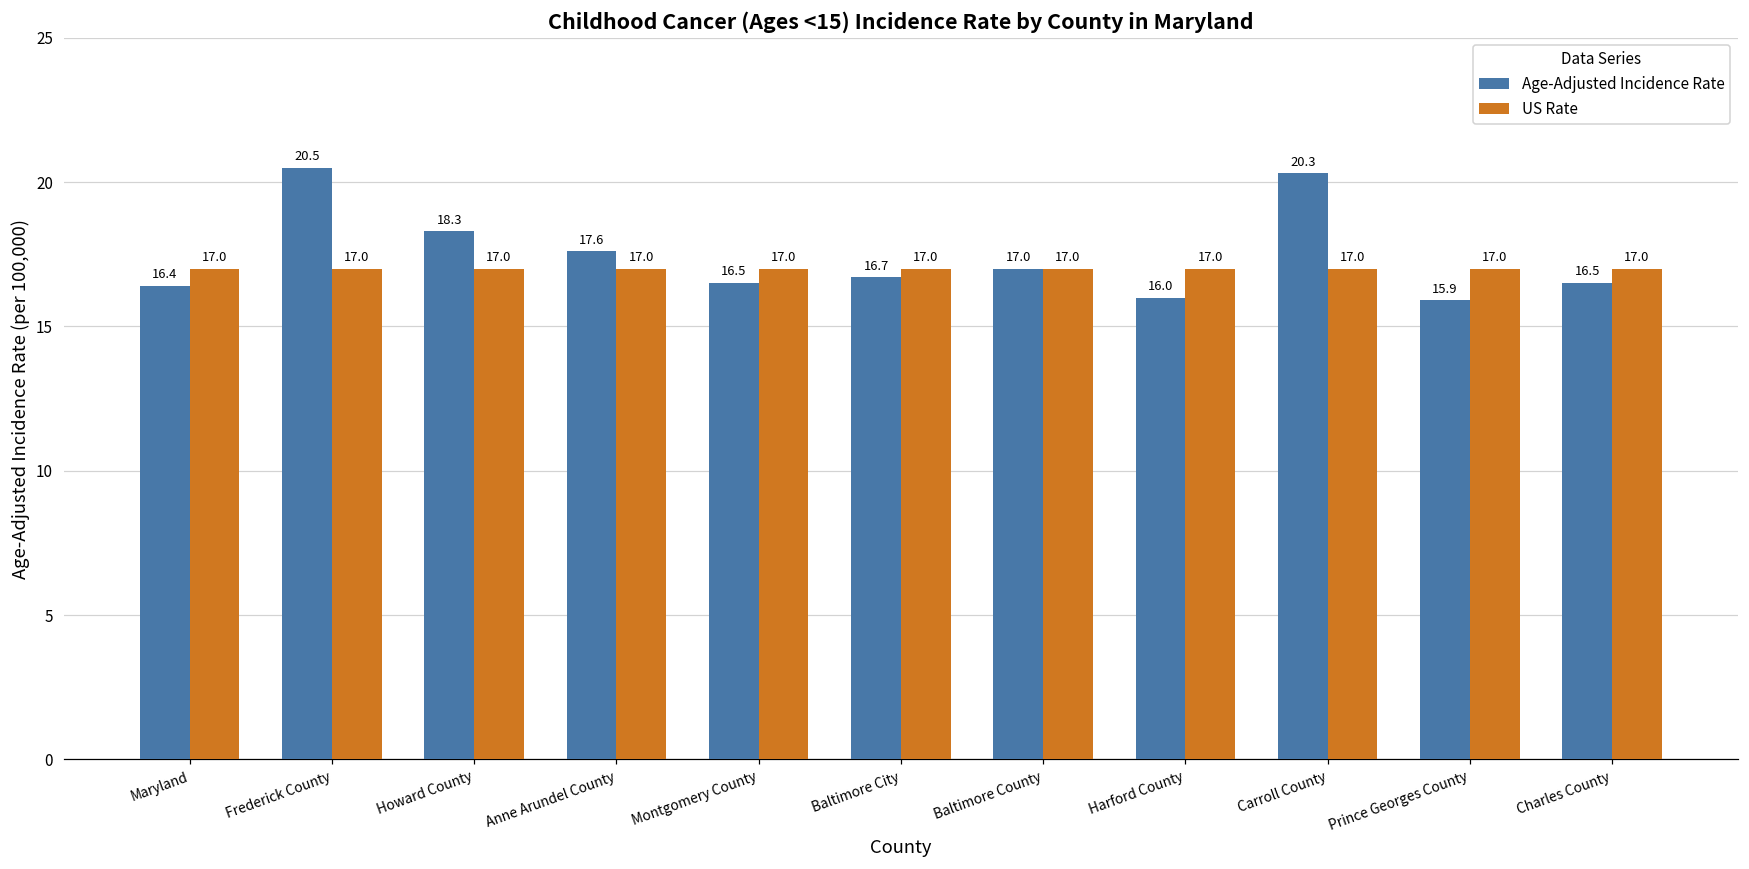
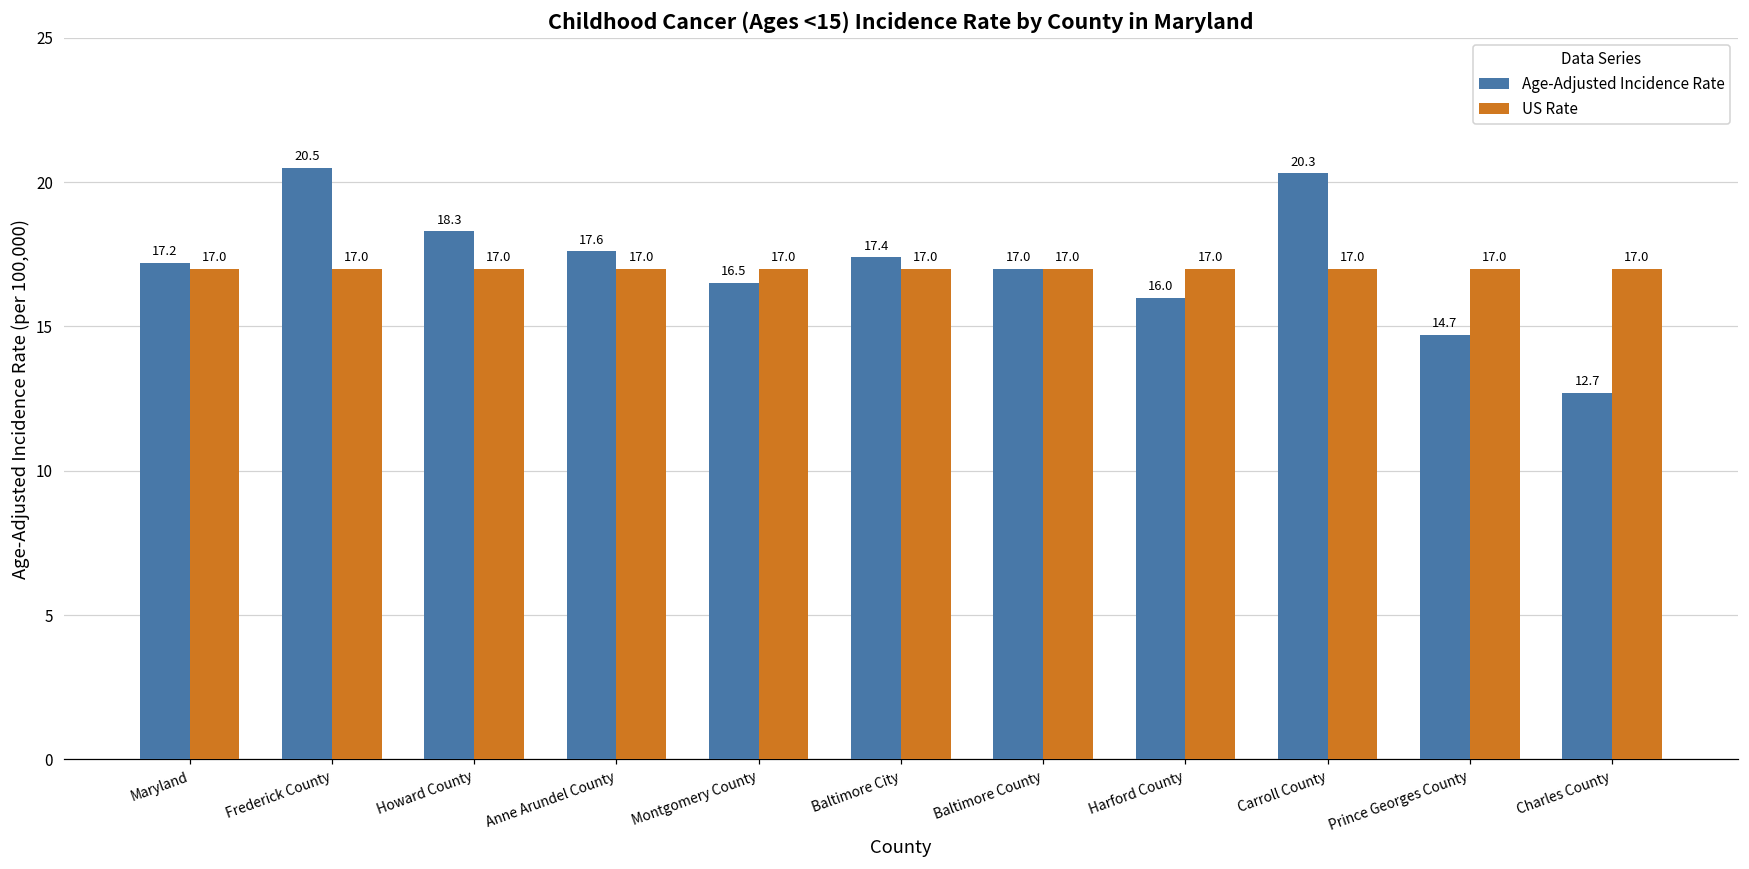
Age-Adjusted Incidence Rate, Maryland: 16.4 -> 17.2
Age-Adjusted Incidence Rate, Baltimore City: 16.7 -> 17.4
Age-Adjusted Incidence Rate, Prince Georges County: 15.9 -> 14.7
Age-Adjusted Incidence Rate, Charles County: 16.5 -> 12.7
